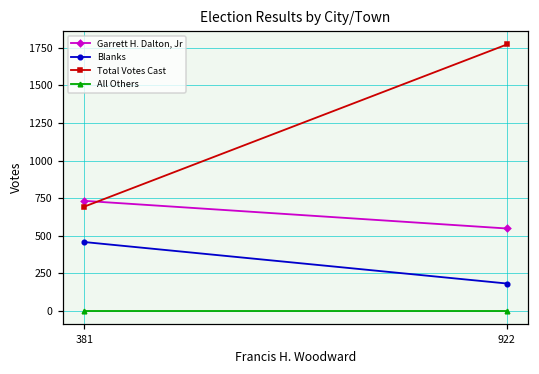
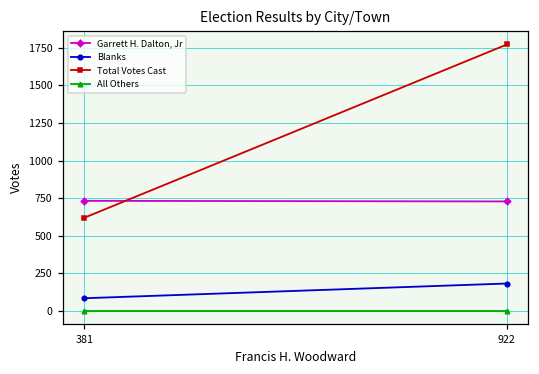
Blanks, 381: 460 -> 80
Total Votes Cast, 381: 690 -> 620
Garrett H. Dalton, Jr, 922: 550 -> 730
